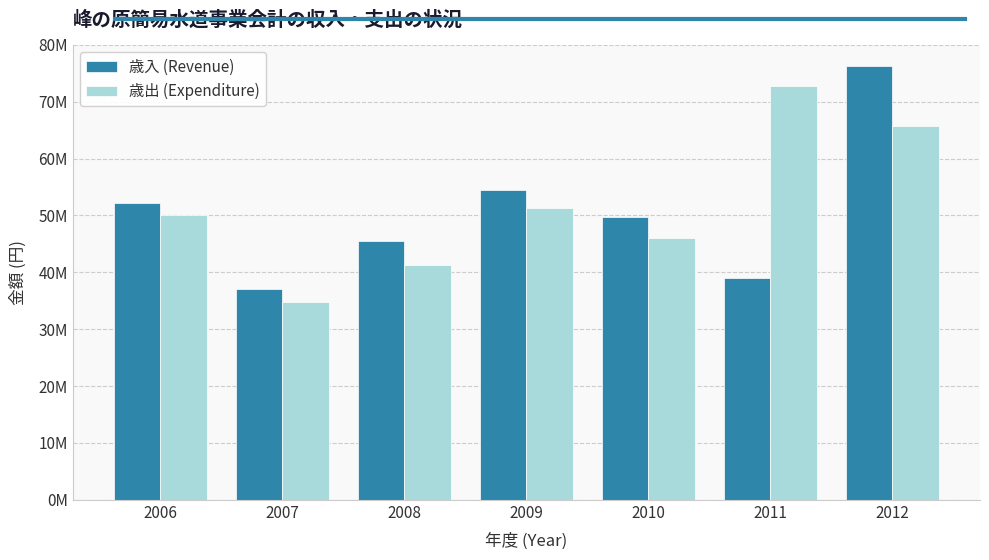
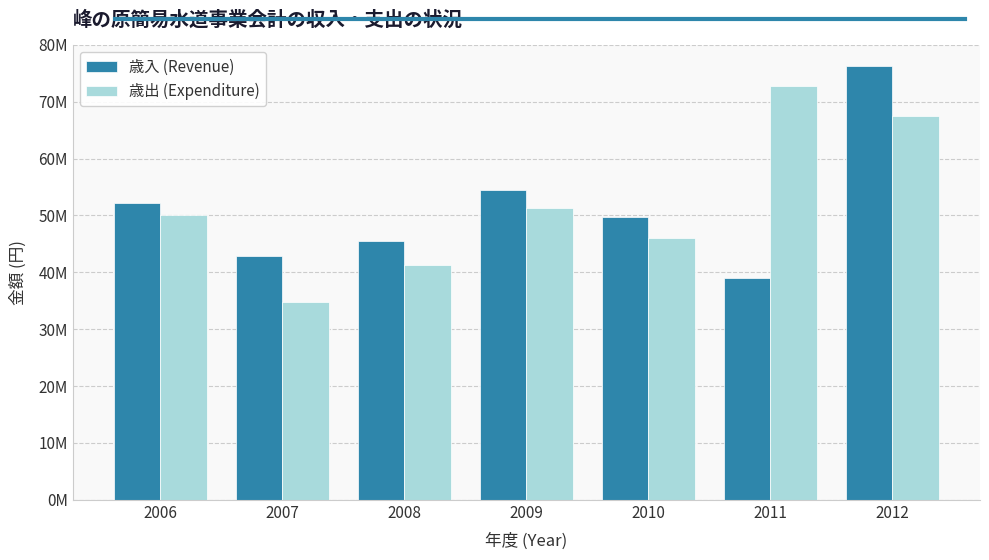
歳入 (Revenue), 2007: 37000000 -> 43000000
歳出 (Expenditure), 2012: 66000000 -> 68000000
